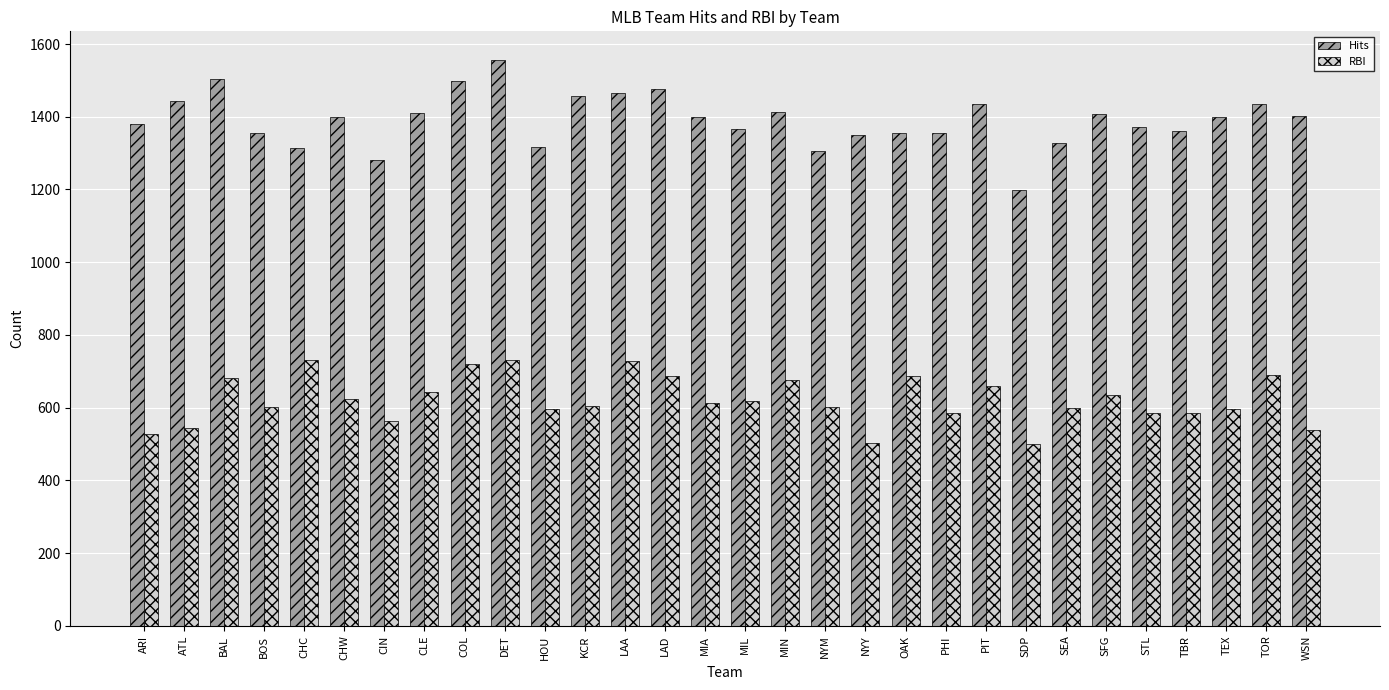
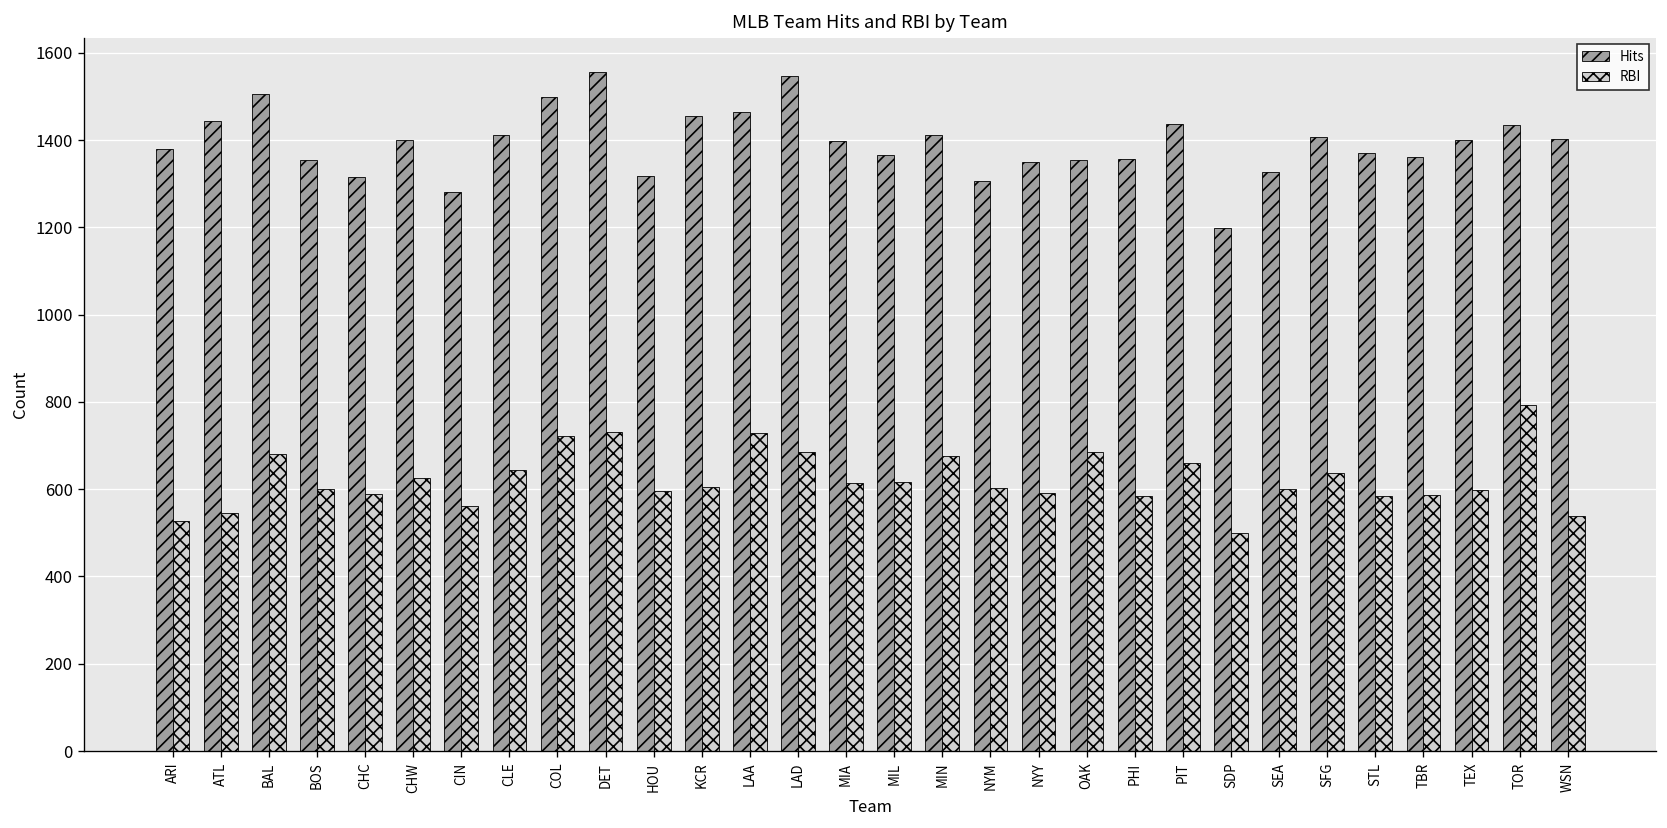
RBI, CHC: 730 -> 590
Hits, LAD: 1480 -> 1550
RBI, NYY: 500 -> 590
RBI, TOR: 690 -> 790
